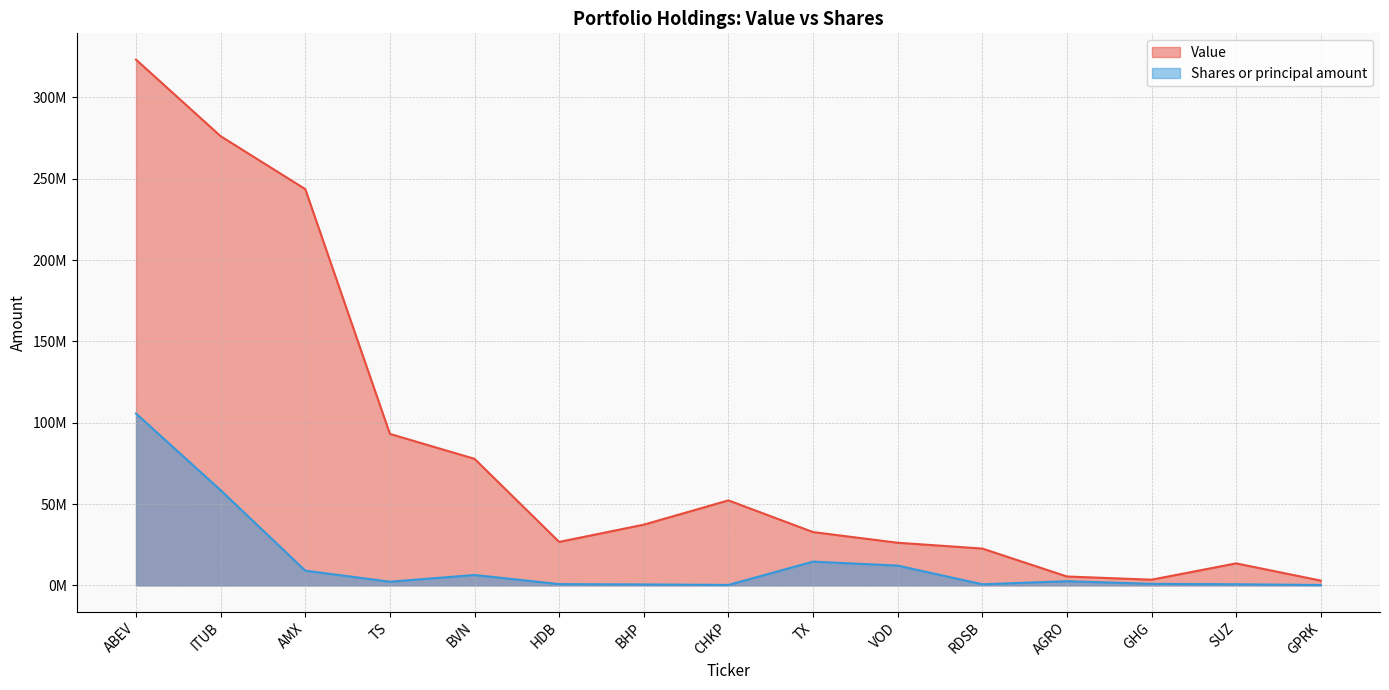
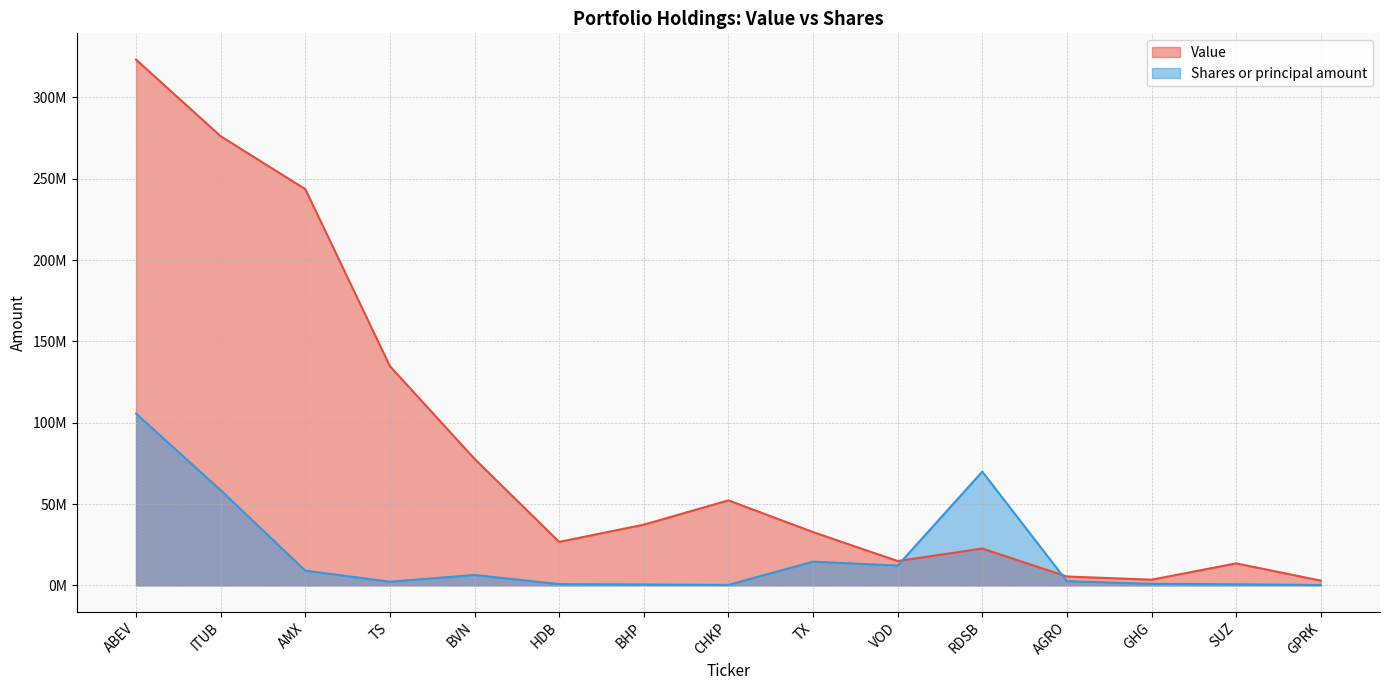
Value, TS: 93000000 -> 135000000
Value, VOD: 26000000 -> 15000000
Shares or principal amount, RDSB: 1000000 -> 70000000
